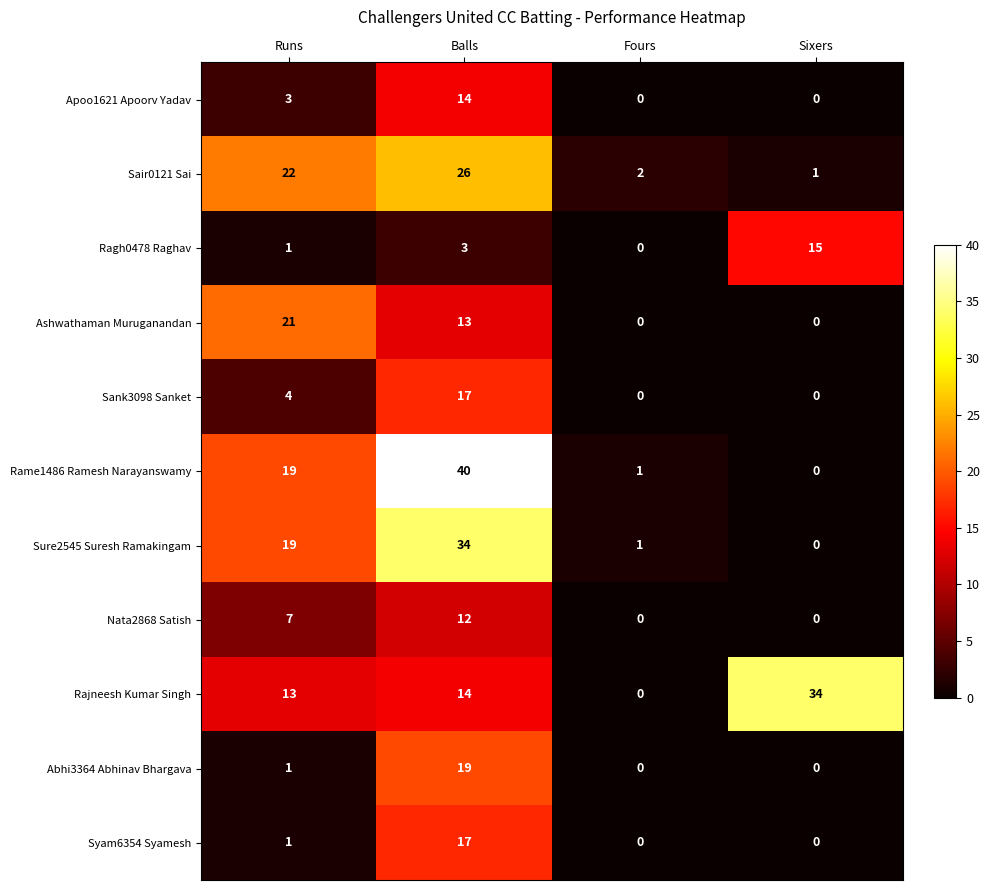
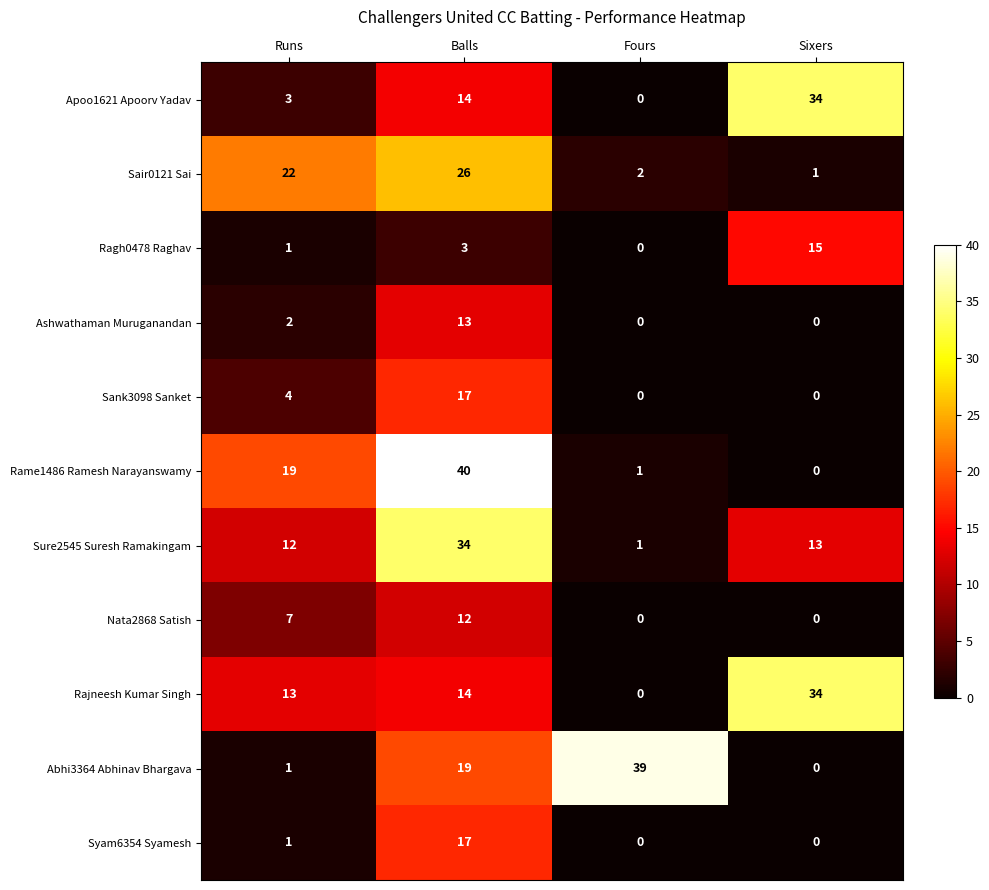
Apoo1621 Apoorv Yadav, Sixers: 0 -> 34
Ashwathaman Muruganandan, Runs: 21 -> 2
Sure2545 Suresh Ramakingam, Runs: 19 -> 12
Sure2545 Suresh Ramakingam, Sixers: 0 -> 13
Abhi3364 Abhinav Bhargava, Fours: 0 -> 39
